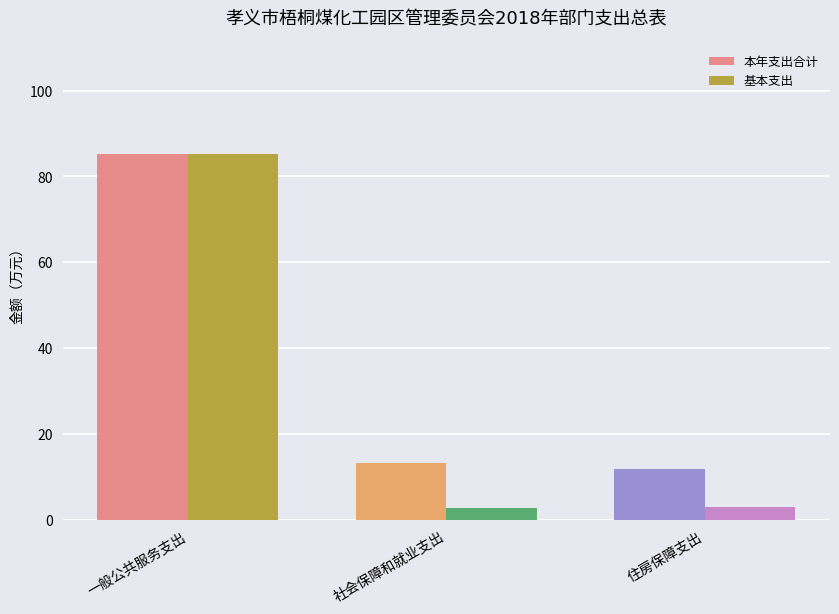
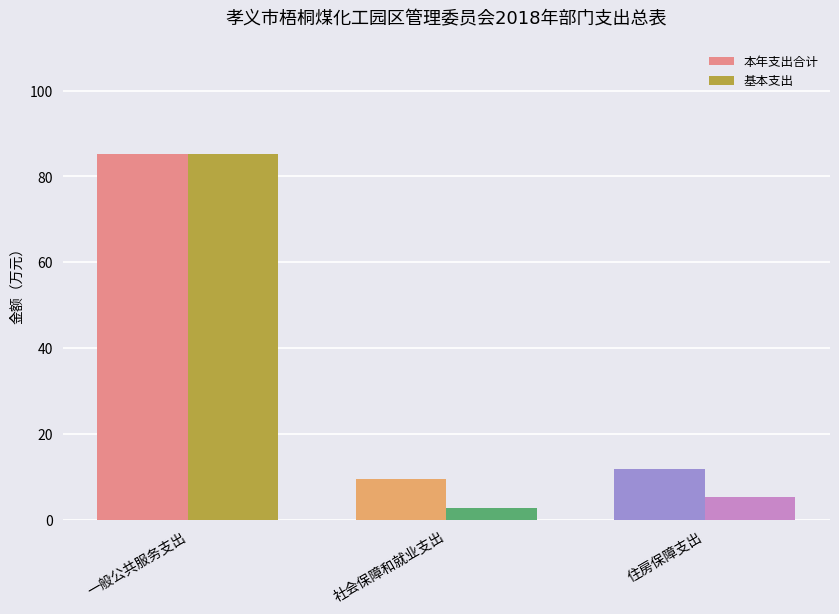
本年支出合计, 社会保障和就业支出: 13 -> 9
基本支出, 住房保障支出: 3 -> 5
